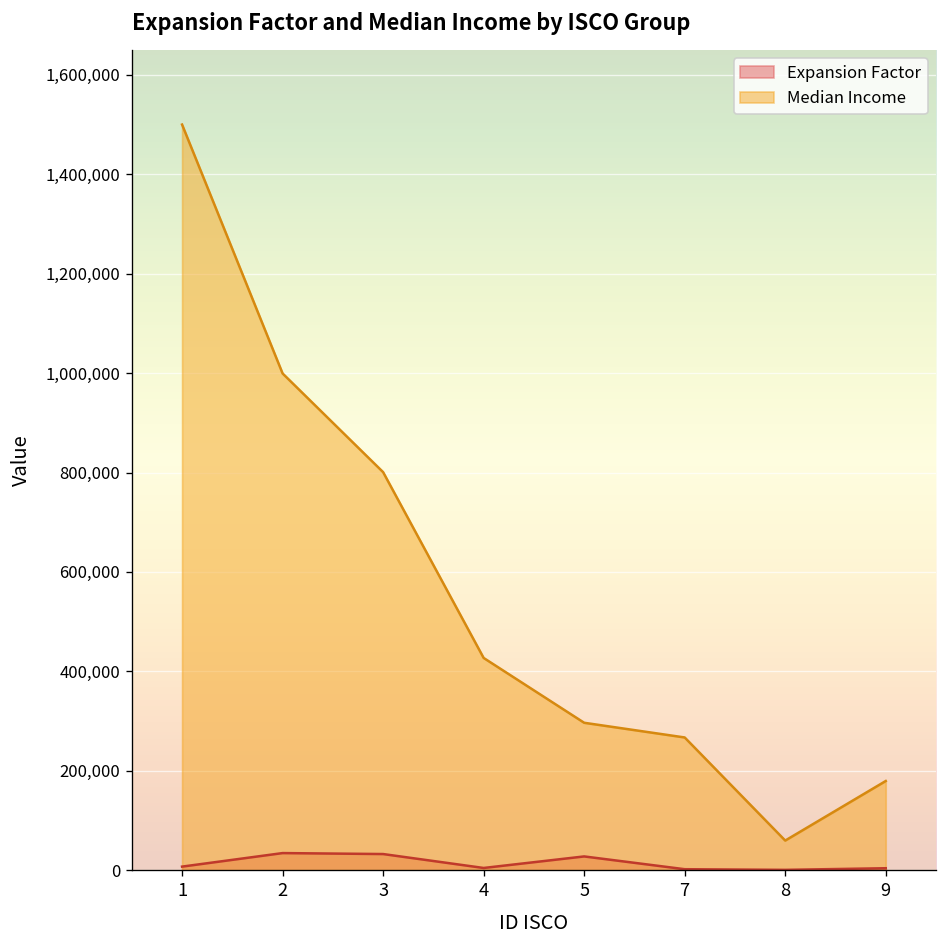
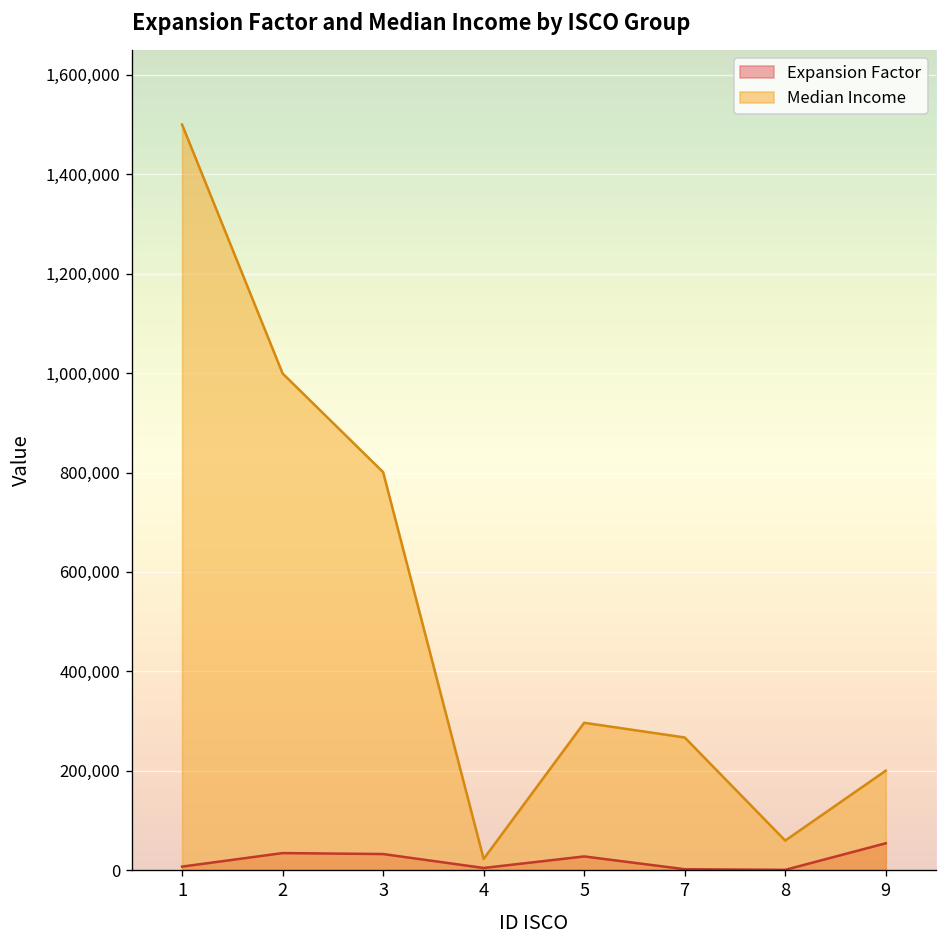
Median Income, 4: 430,000 -> 20,000
Expansion Factor, 9: 0 -> 50,000
Median Income, 9: 180,000 -> 200,000
